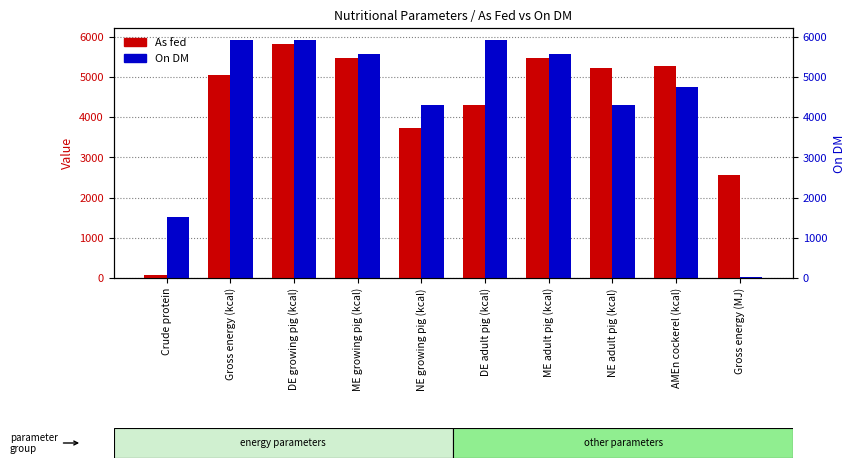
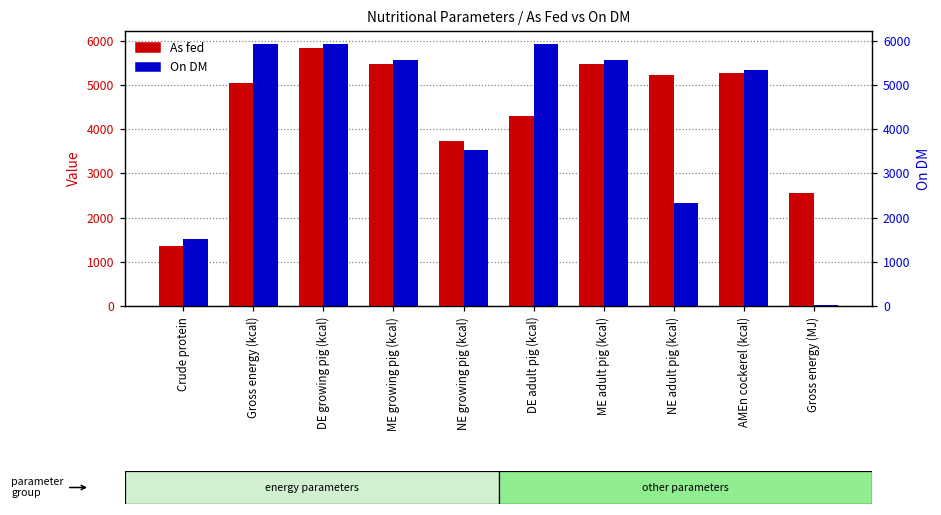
As fed, Crude protein: 100 -> 1300
On DM, NE growing pig (kcal): 4300 -> 3500
On DM, NE adult pig (kcal): 4300 -> 2300
On DM, AMEn cockerel (kcal): 4700 -> 5300
